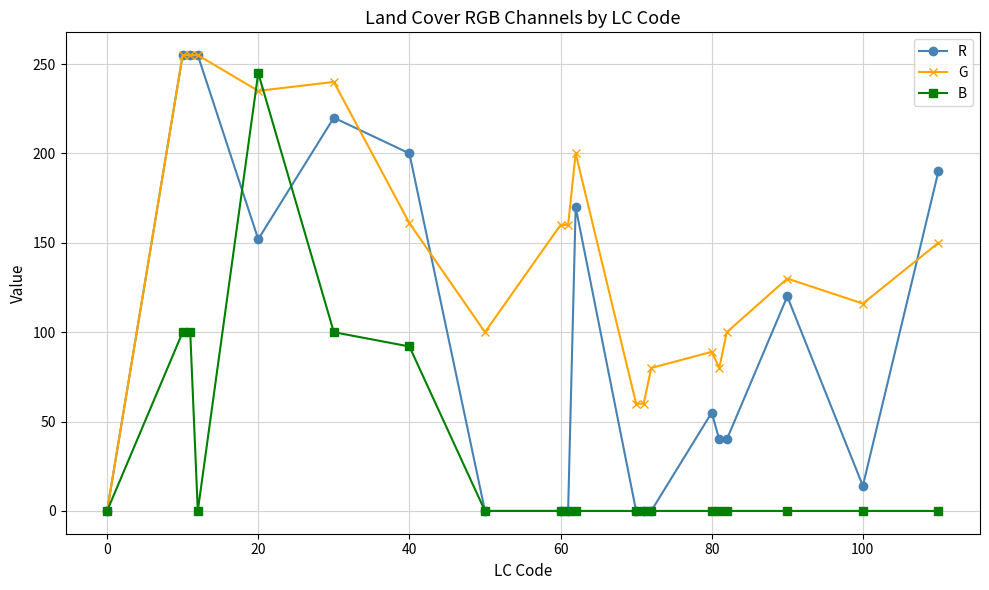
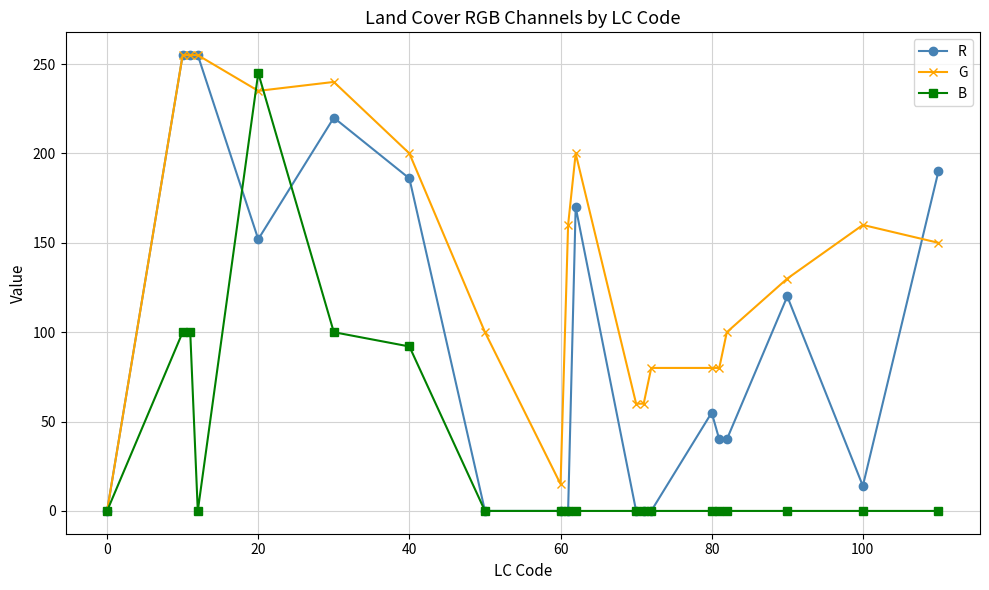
R, 40: 200 -> 186
G, 40: 161 -> 200
G, 60: 160 -> 15
G, 80: 89 -> 80
G, 100: 116 -> 160
